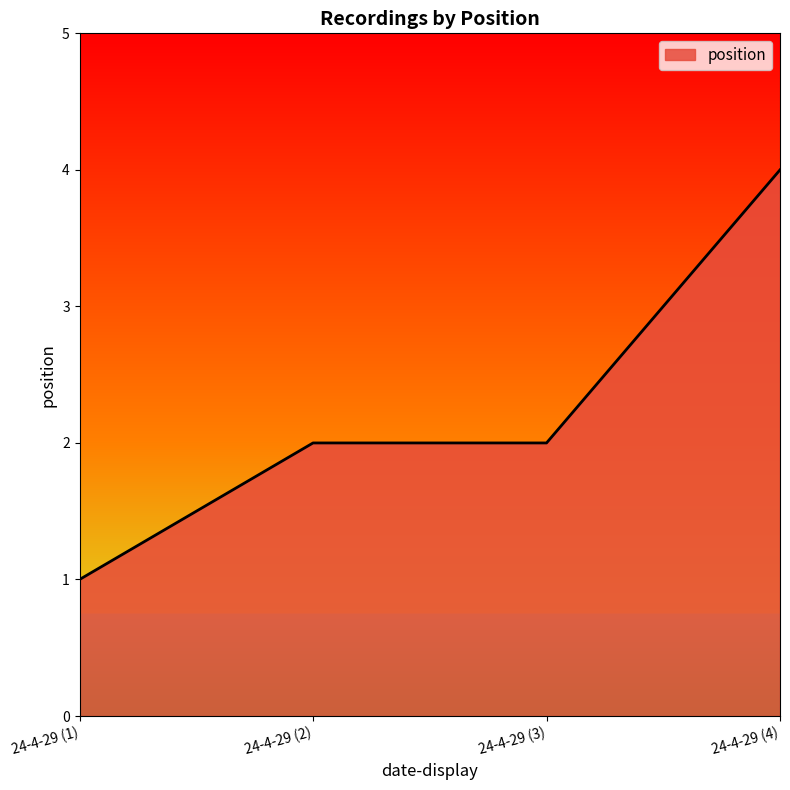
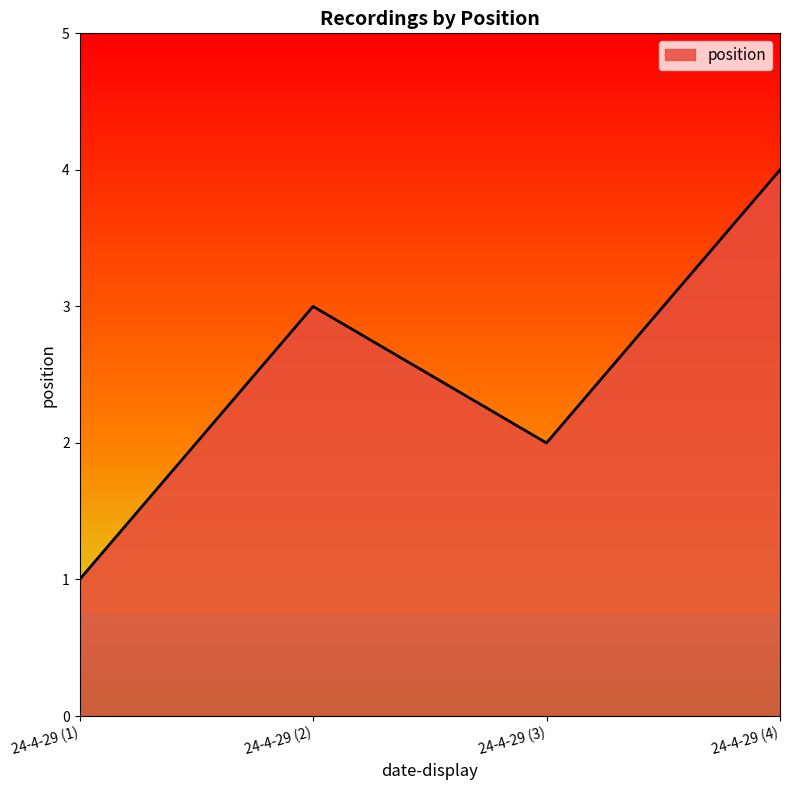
24-4-29 (2): 2 -> 3
